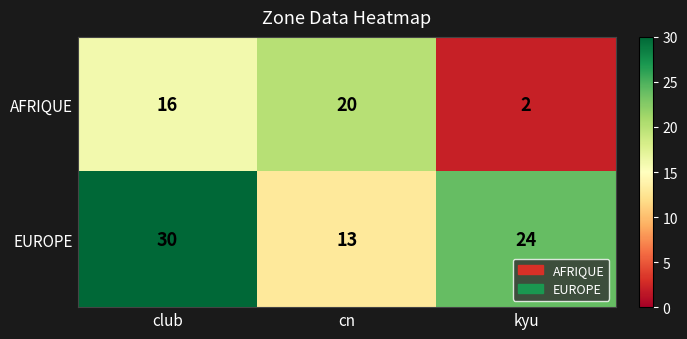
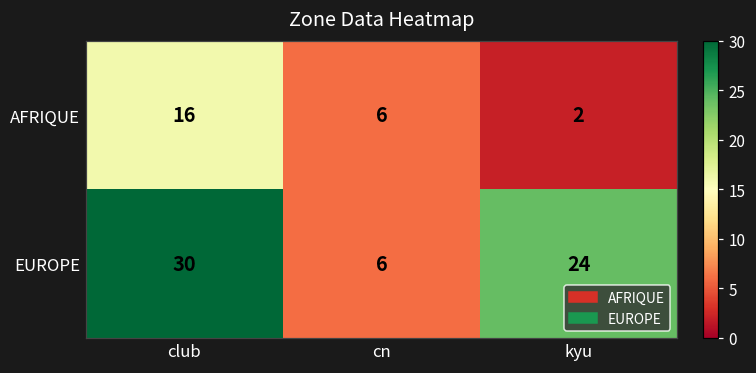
AFRIQUE, cn: 20 -> 6
EUROPE, cn: 13 -> 6
